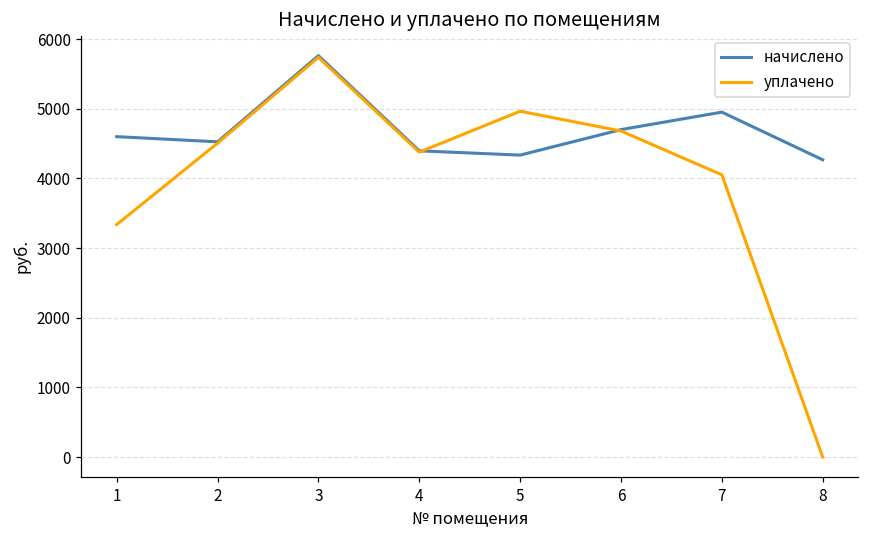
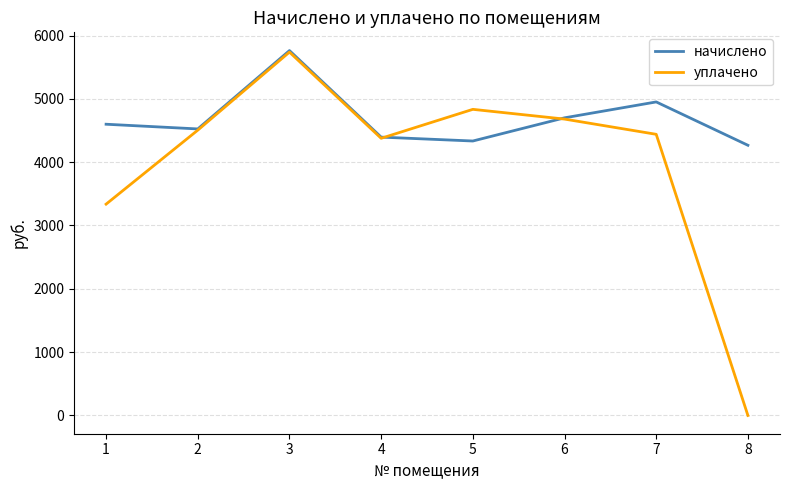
уплачено, 5: 5000 -> 4800
уплачено, 7: 4100 -> 4400
